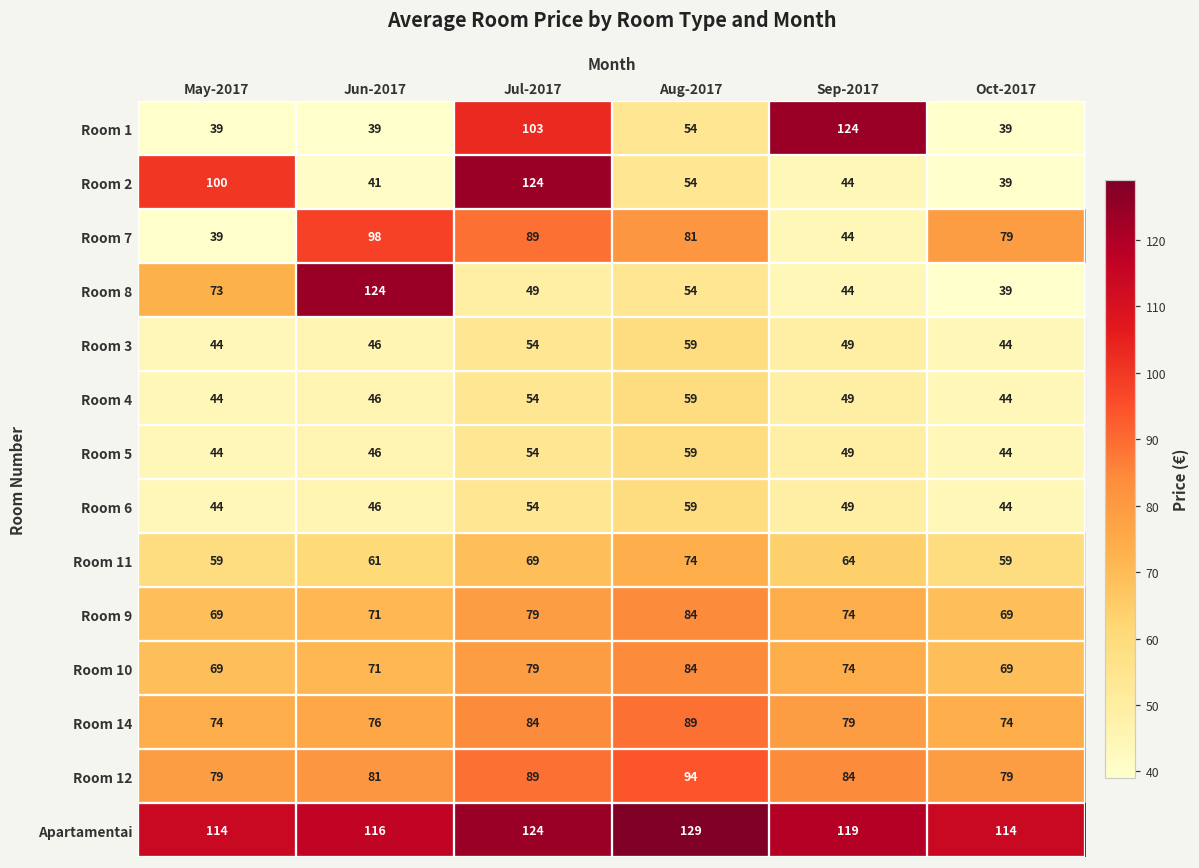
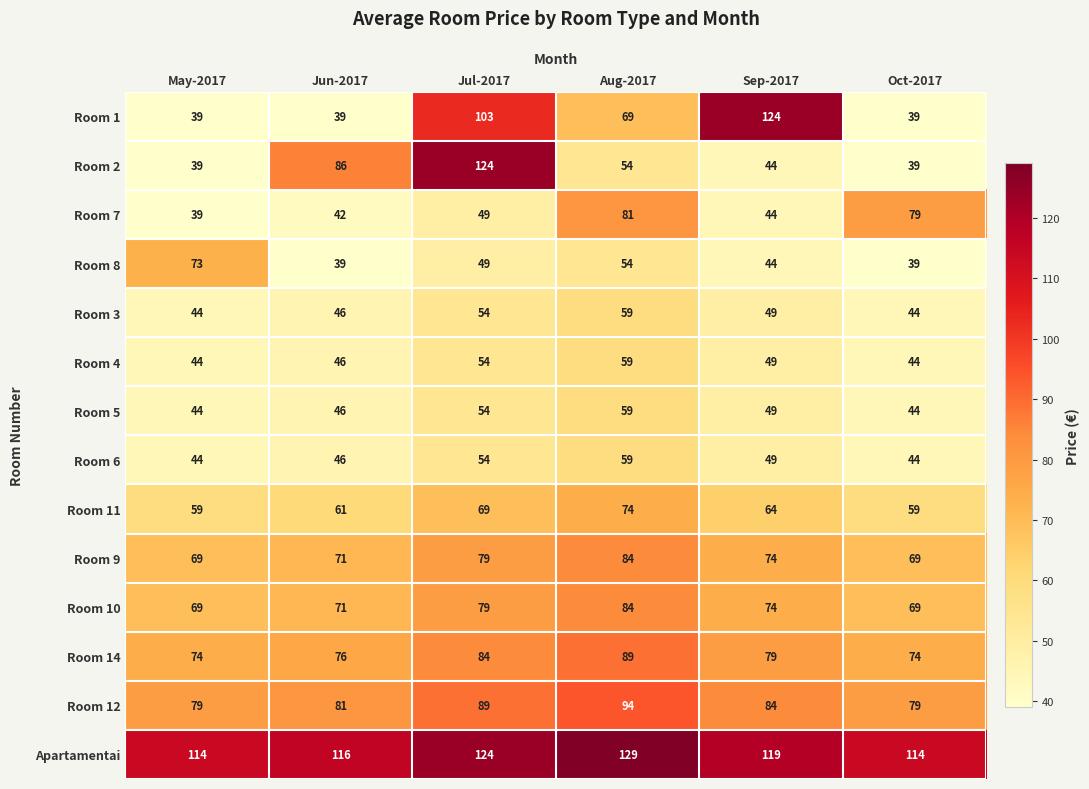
Room 1, Aug-2017: 54 -> 69
Room 2, May-2017: 100 -> 39
Room 2, Jun-2017: 41 -> 86
Room 7, Jun-2017: 98 -> 42
Room 7, Jul-2017: 89 -> 49
Room 8, Jun-2017: 124 -> 39
